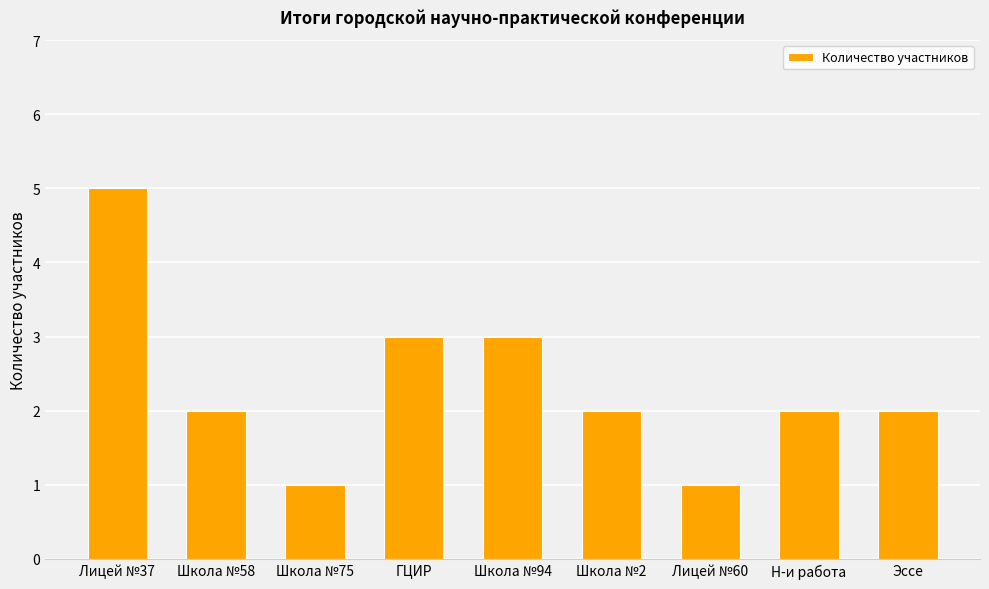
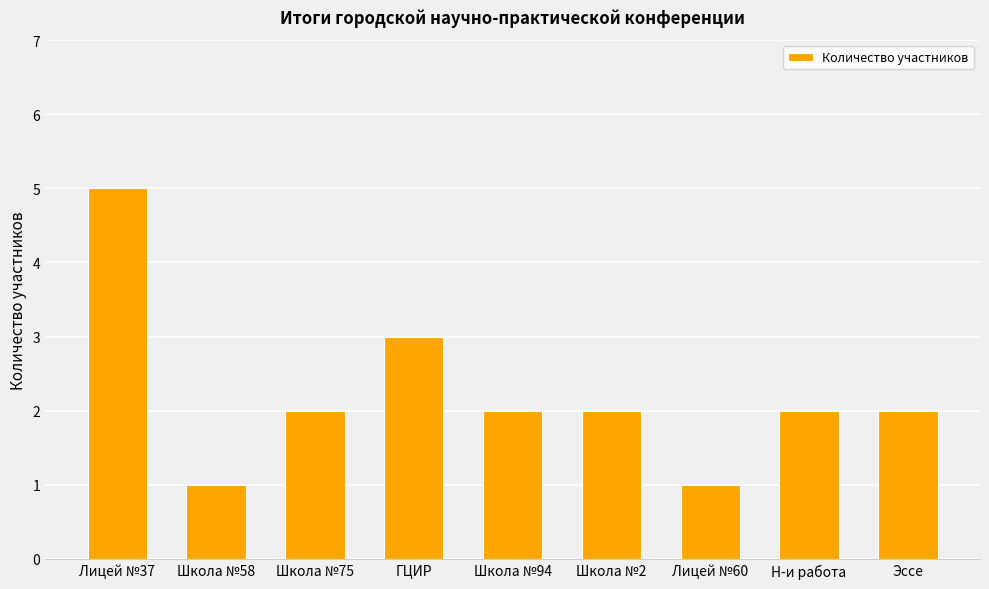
Школа №58: 2 -> 1
Школа №75: 1 -> 2
Школа №94: 3 -> 2
